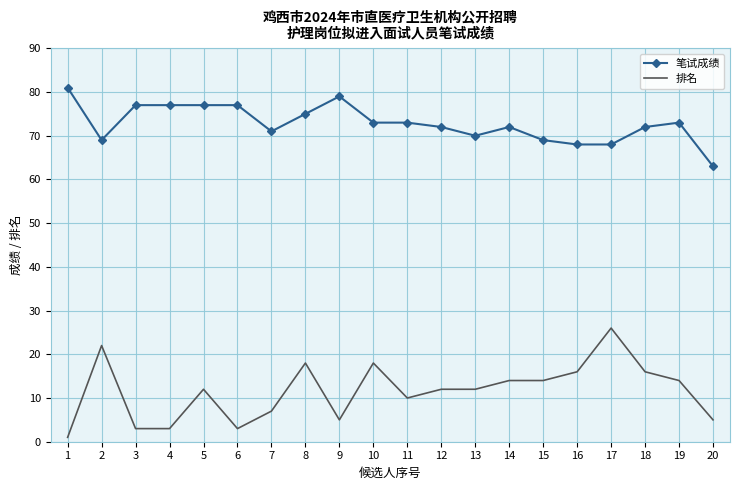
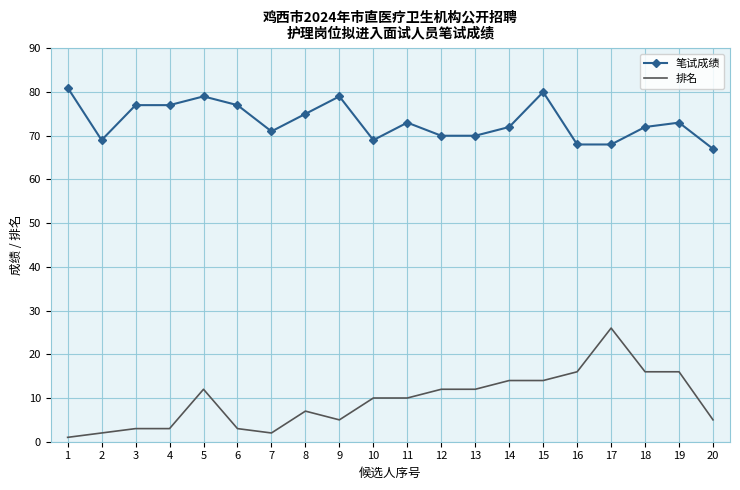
排名, 2: 22 -> 2
笔试成绩, 5: 77 -> 79
排名, 7: 7 -> 2
排名, 8: 18 -> 7
笔试成绩, 10: 73 -> 69
排名, 10: 18 -> 10
笔试成绩, 12: 72 -> 70
笔试成绩, 15: 69 -> 80
排名, 19: 14 -> 16
笔试成绩, 20: 63 -> 67
